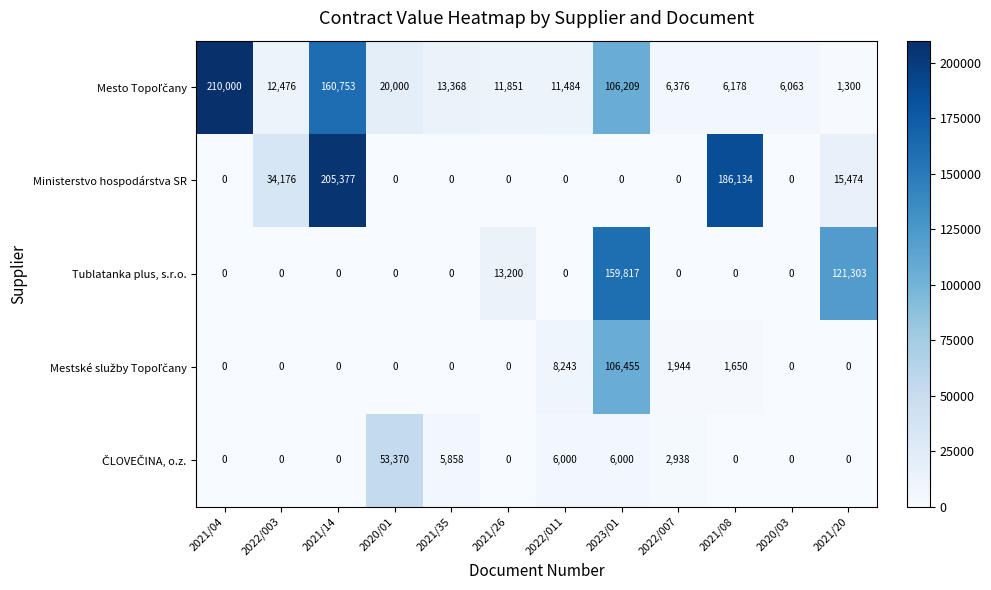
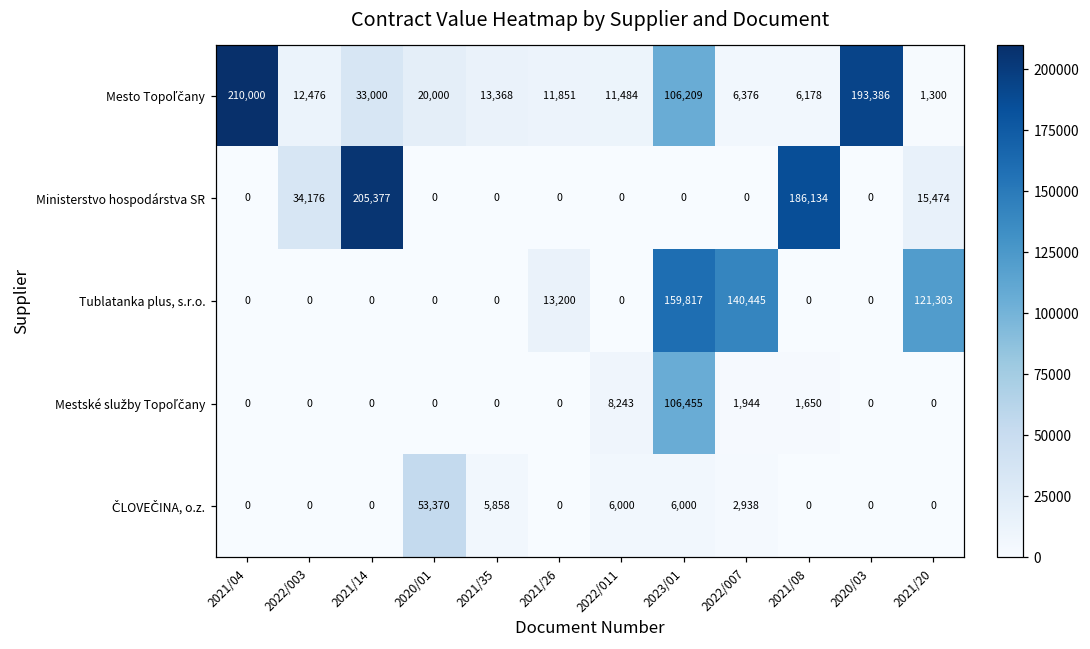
Mesto Topoľčany, 2021/14: 160,753 -> 33,000
Mesto Topoľčany, 2020/03: 6,063 -> 193,386
Tublatanka plus, s.r.o., 2022/007: 0 -> 140,445
